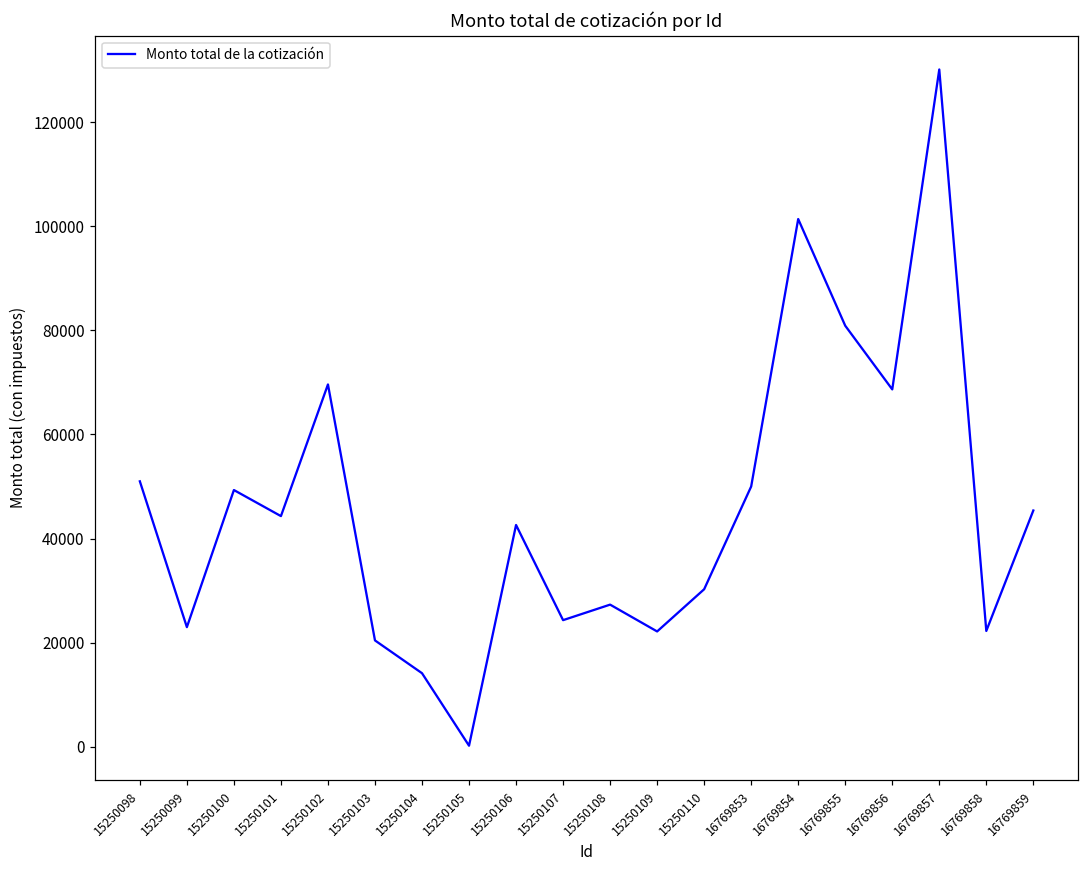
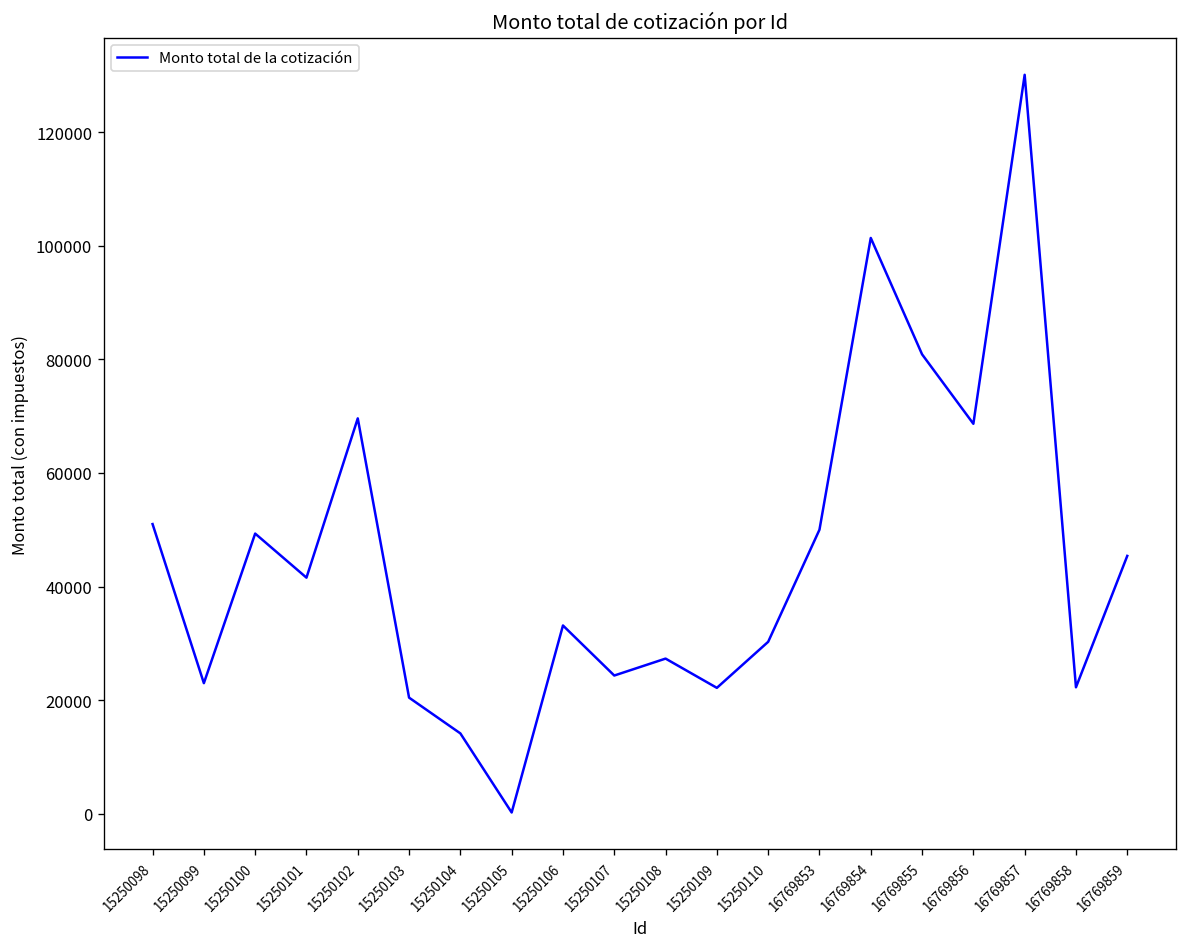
15250101: 44000 -> 42000
15250106: 43000 -> 33000
